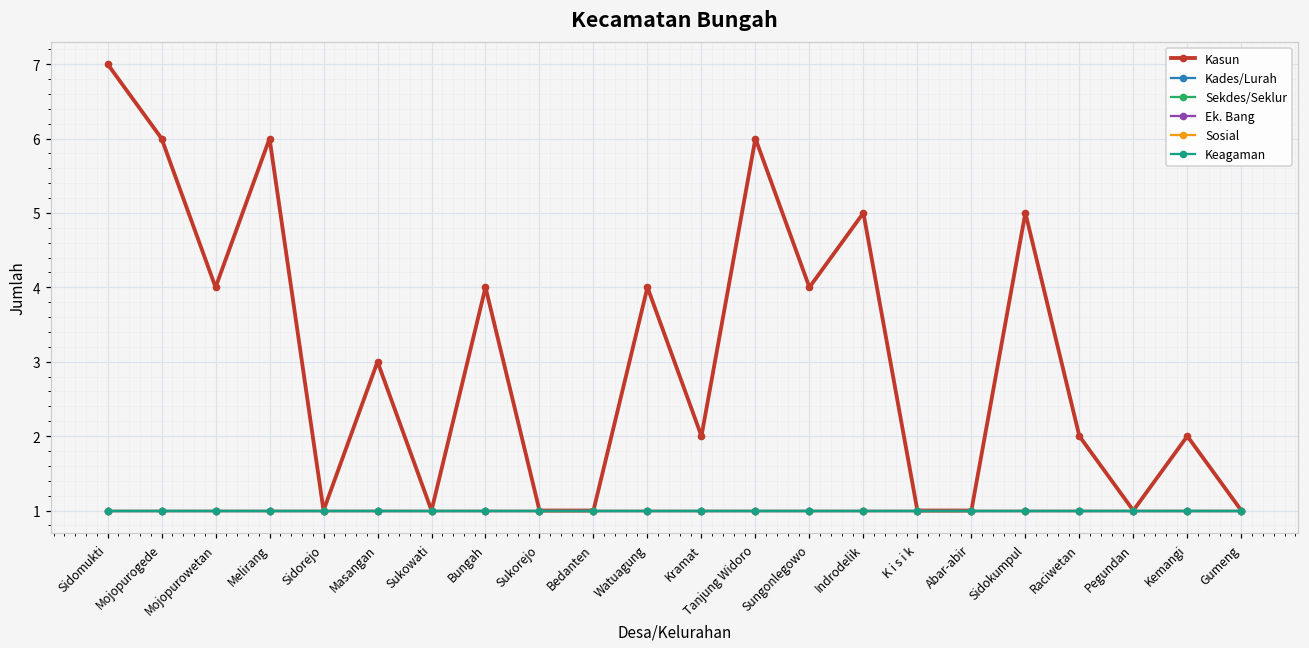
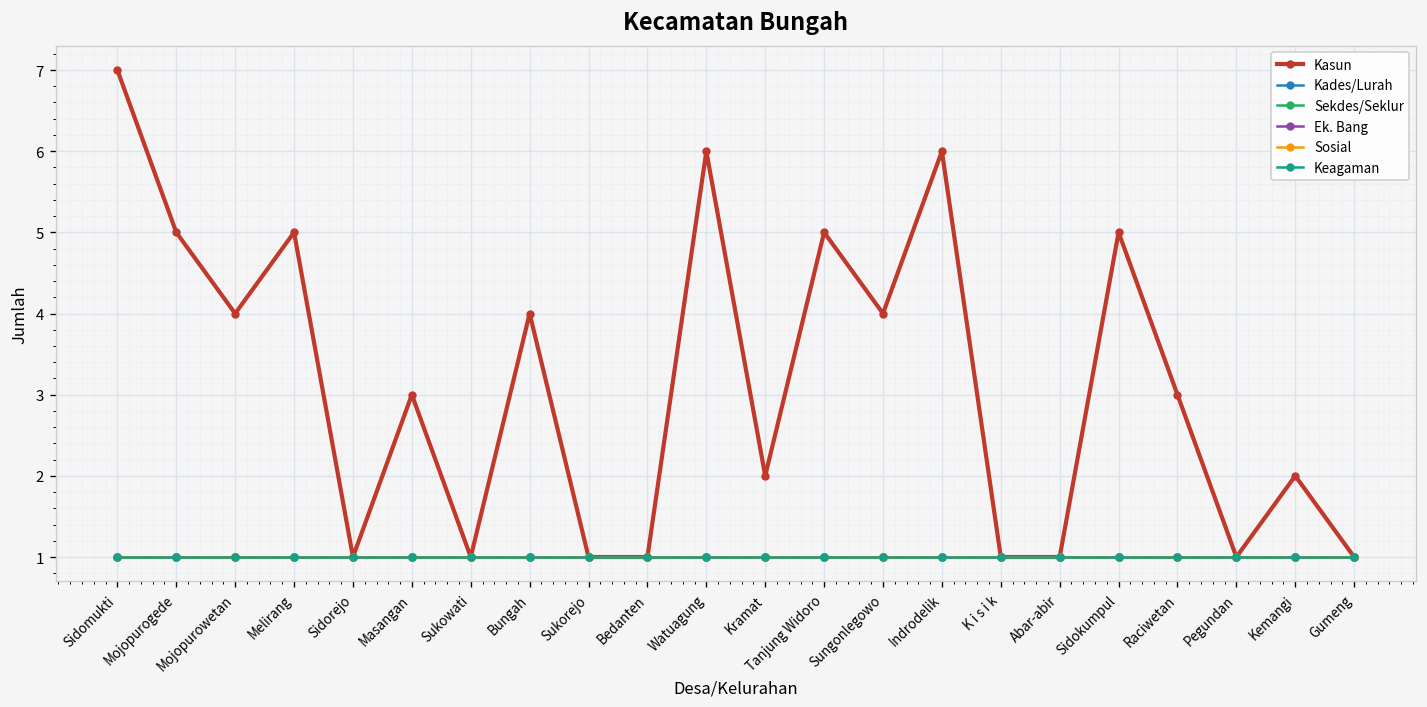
Kasun, Mojopurogede: 6 -> 5
Kasun, Melirang: 6 -> 5
Kasun, Watuagung: 4 -> 6
Kasun, Tanjung Widoro: 6 -> 5
Kasun, Indrodelik: 5 -> 6
Kasun, Raciwetan: 2 -> 3
